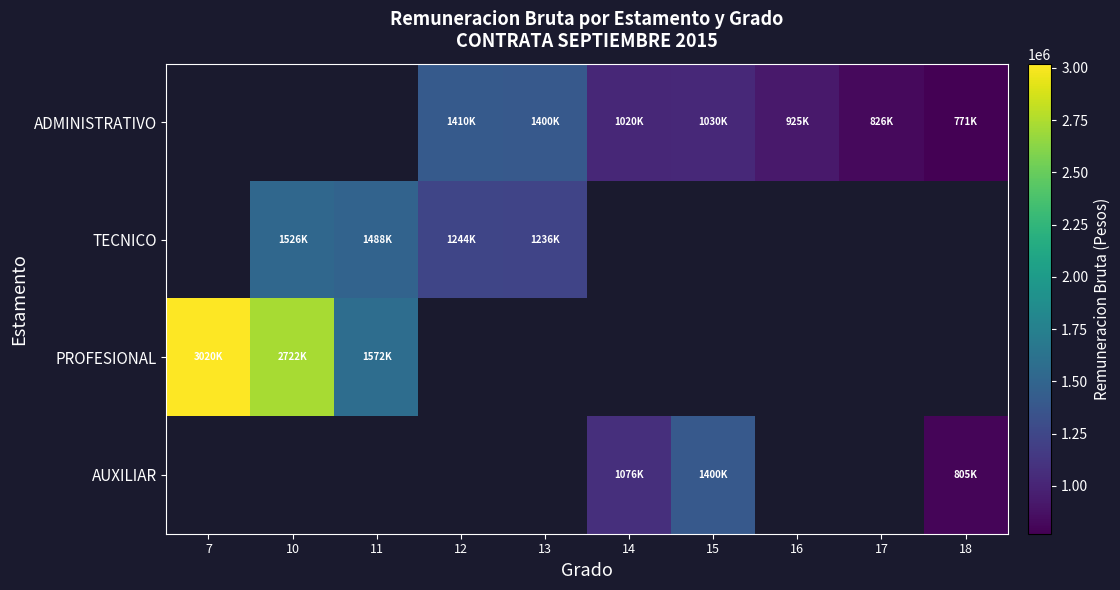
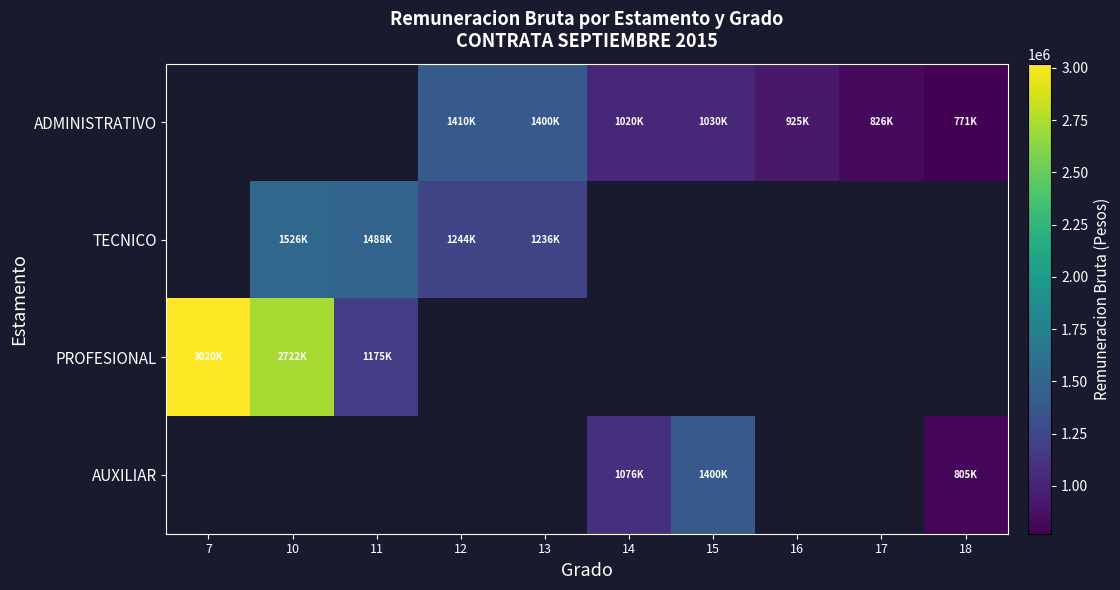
PROFESIONAL, 11: 1572K -> 1175K
